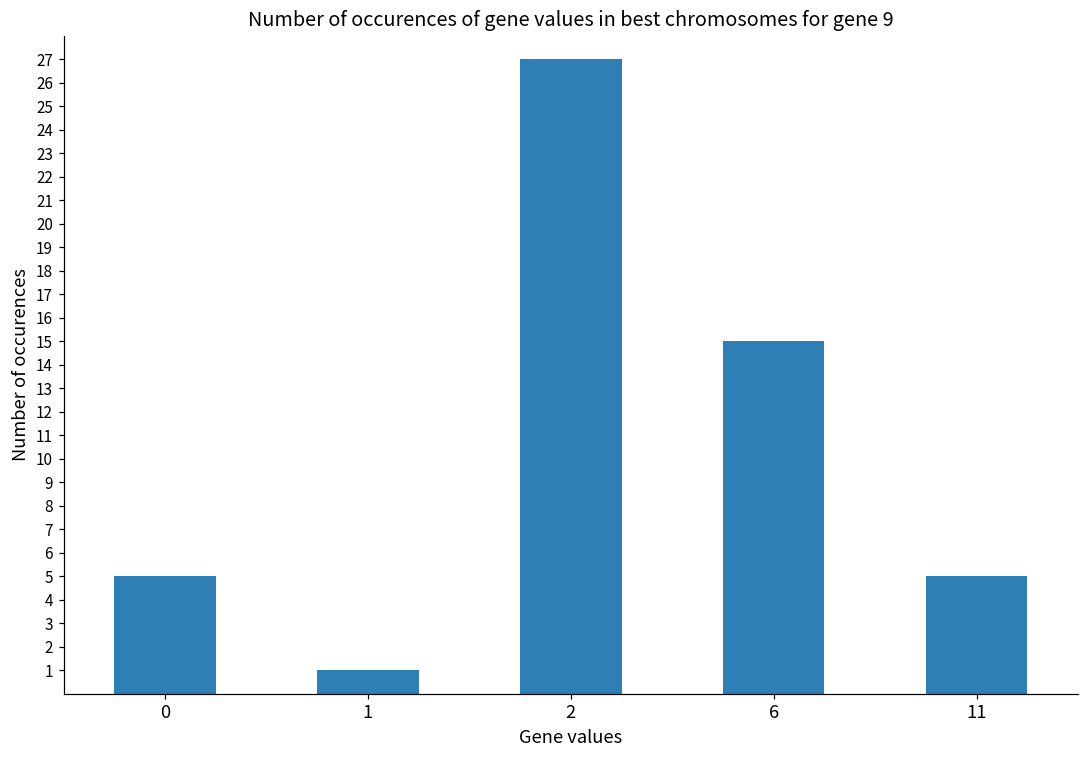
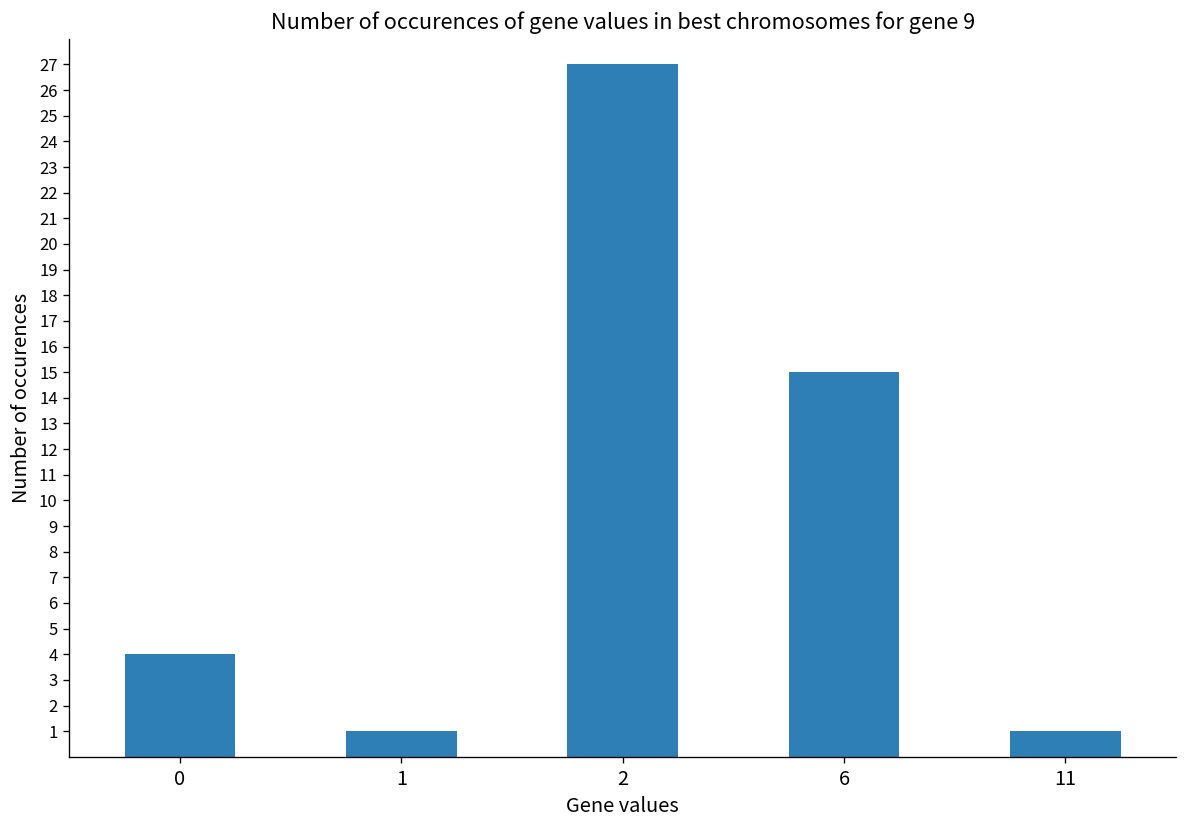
0: 5 -> 4
11: 5 -> 1
